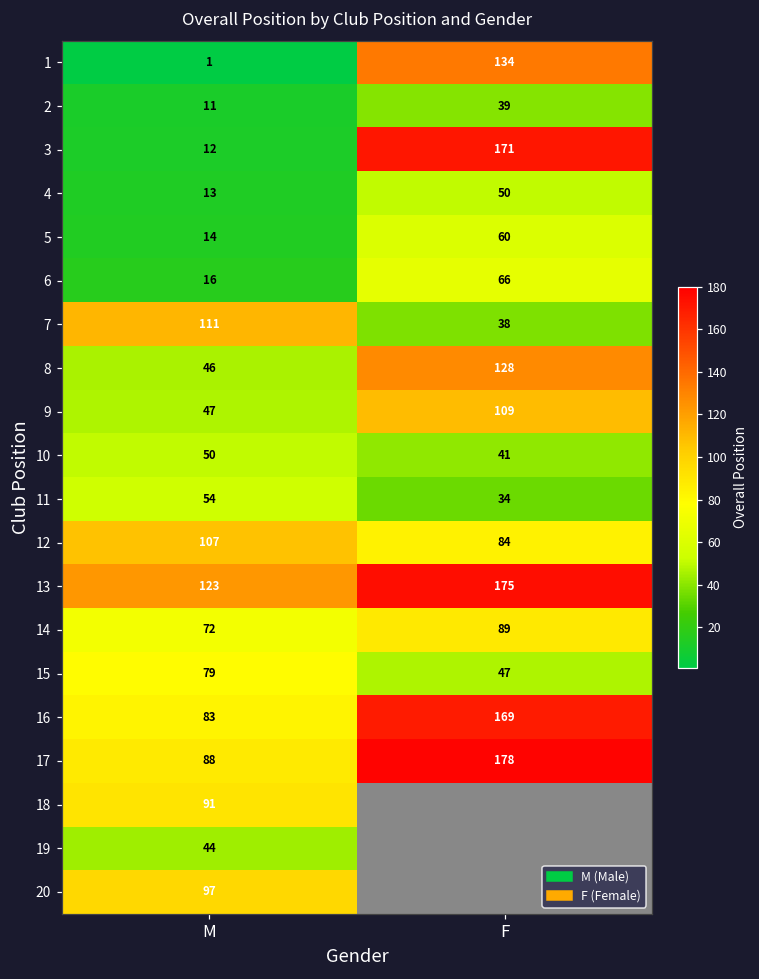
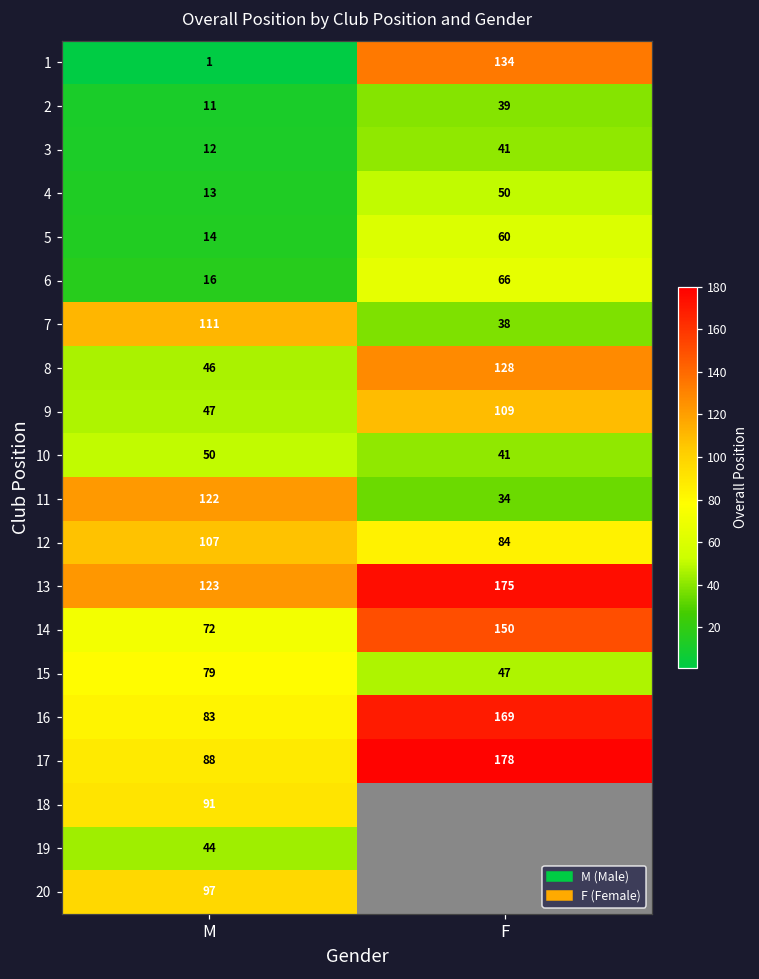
3, F: 171 -> 41
11, M: 54 -> 122
14, F: 89 -> 150
